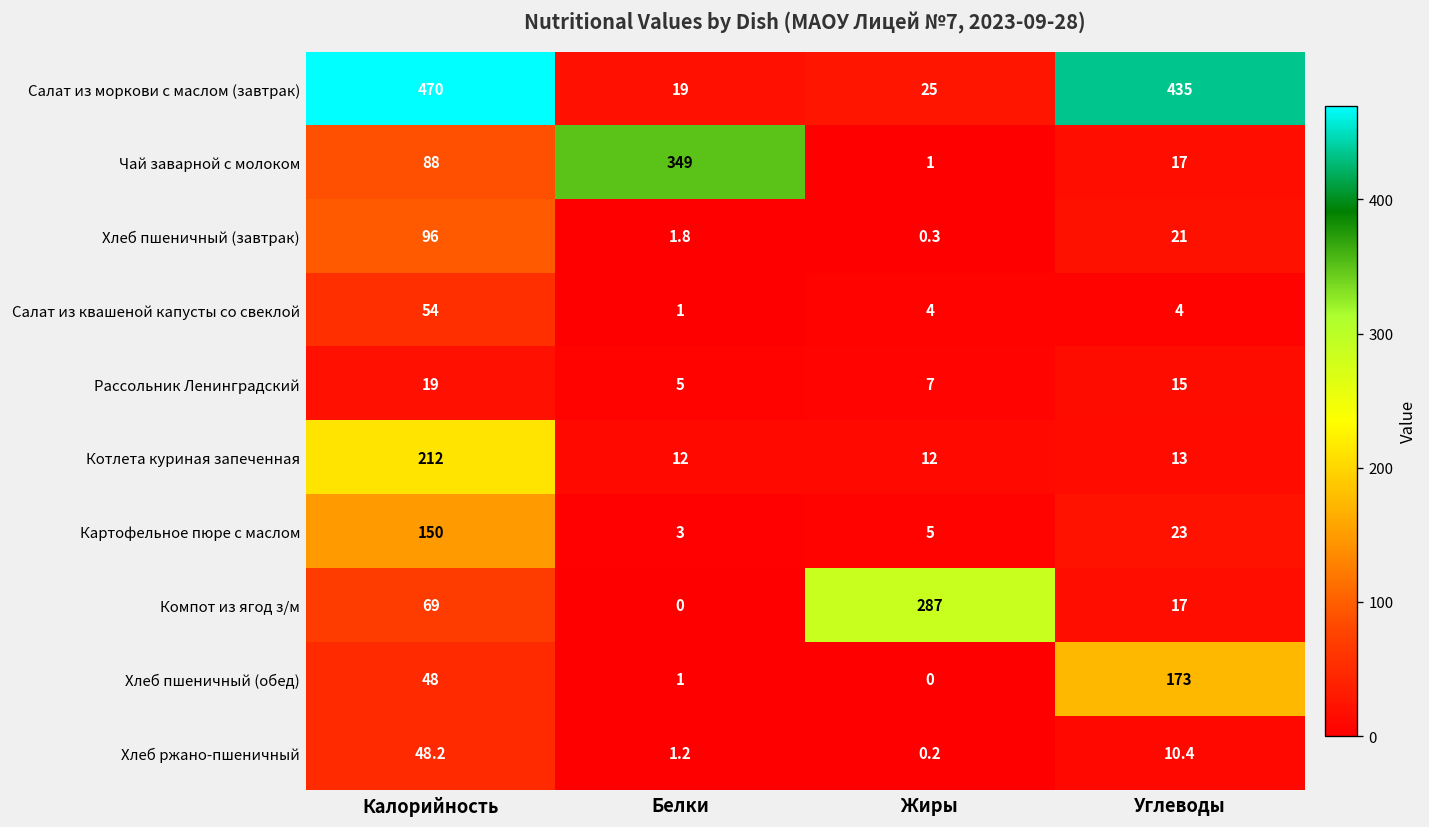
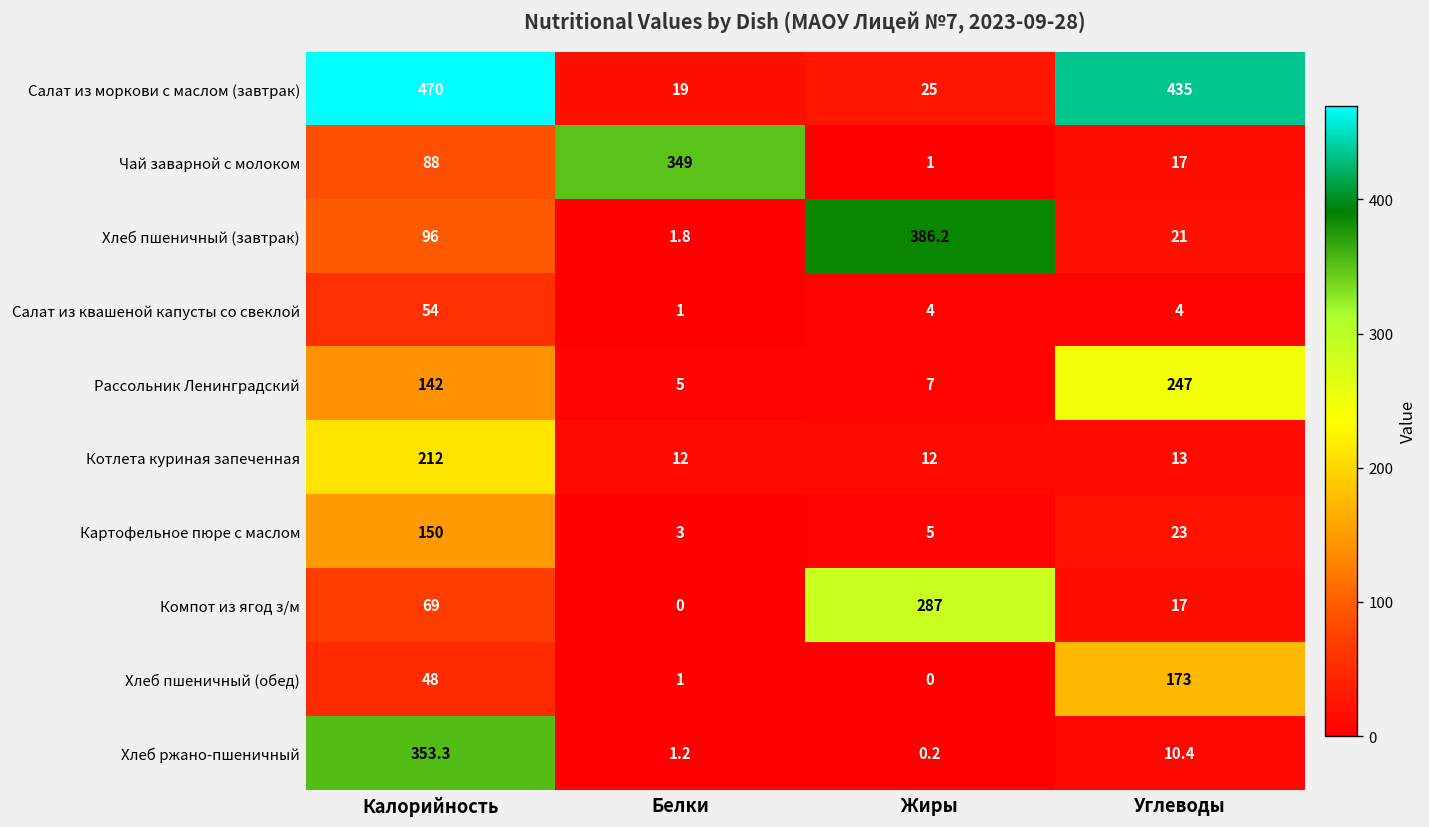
Хлеб пшеничный (завтрак), Жиры: 0.3 -> 386.2
Рассольник Ленинградский, Калорийность: 19 -> 142
Рассольник Ленинградский, Углеводы: 15 -> 247
Хлеб ржано-пшеничный, Калорийность: 48.2 -> 353.3
